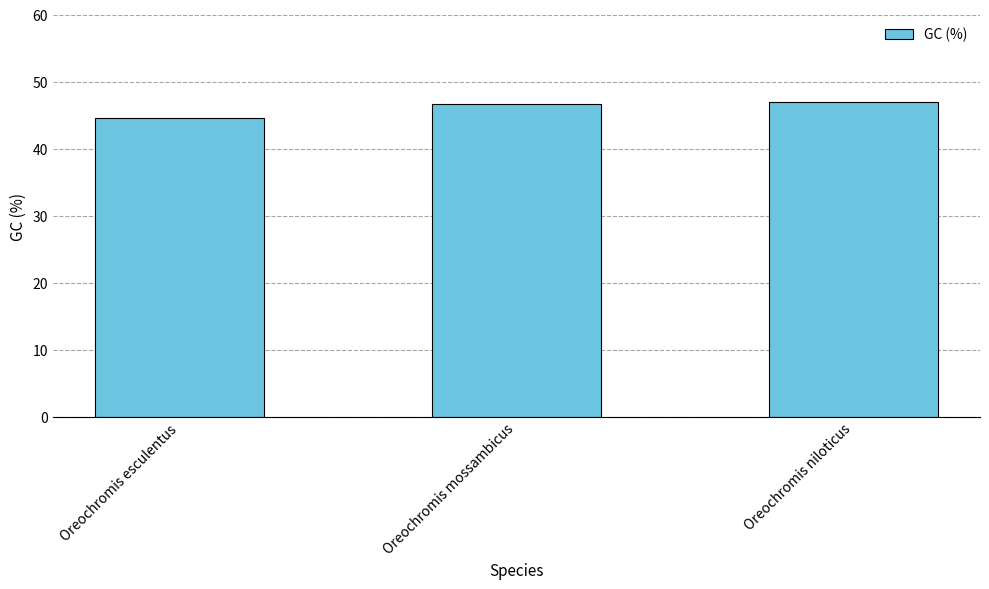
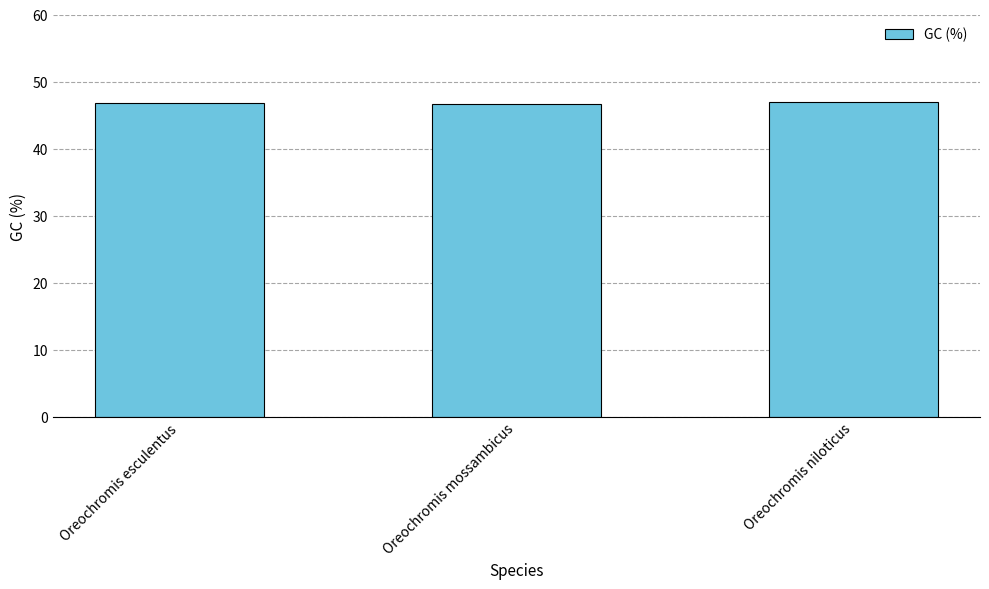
Oreochromis esculentus: 45 -> 47
